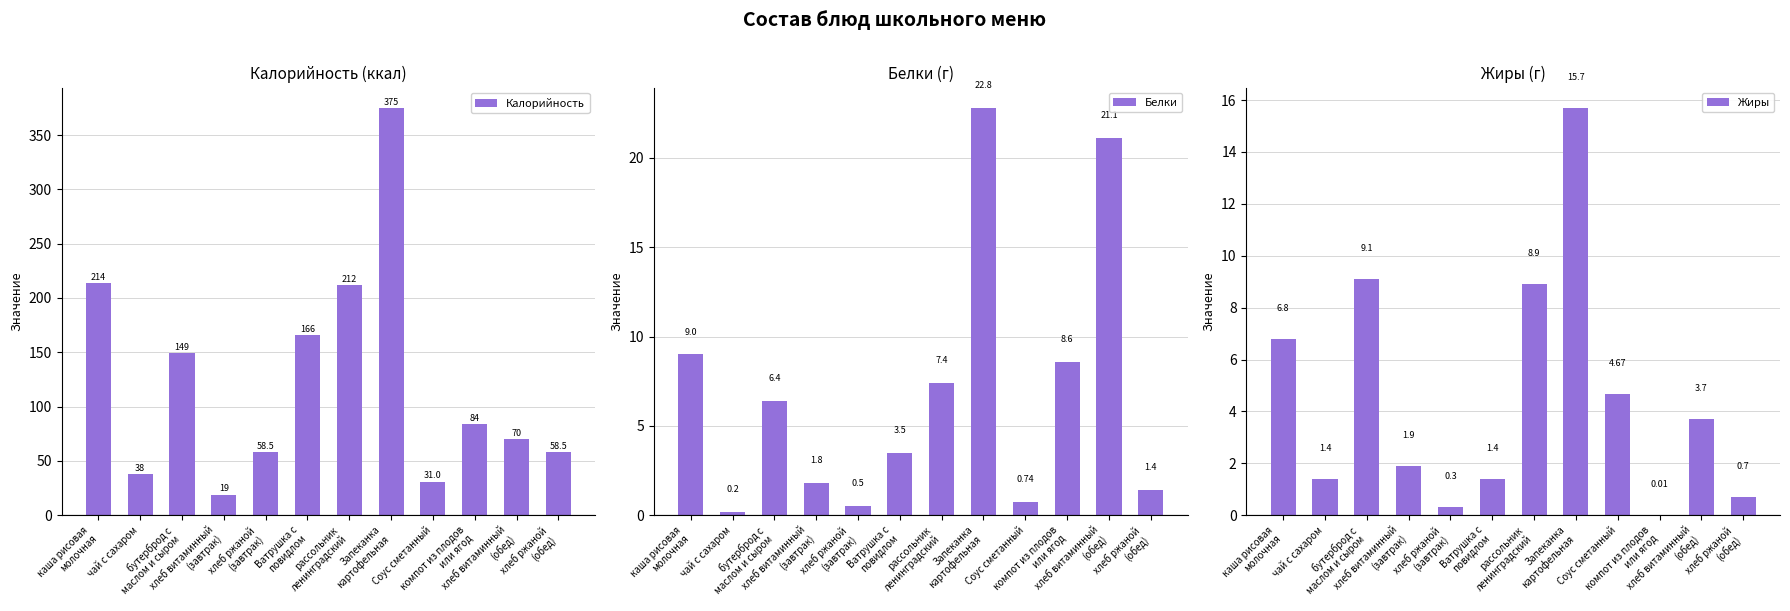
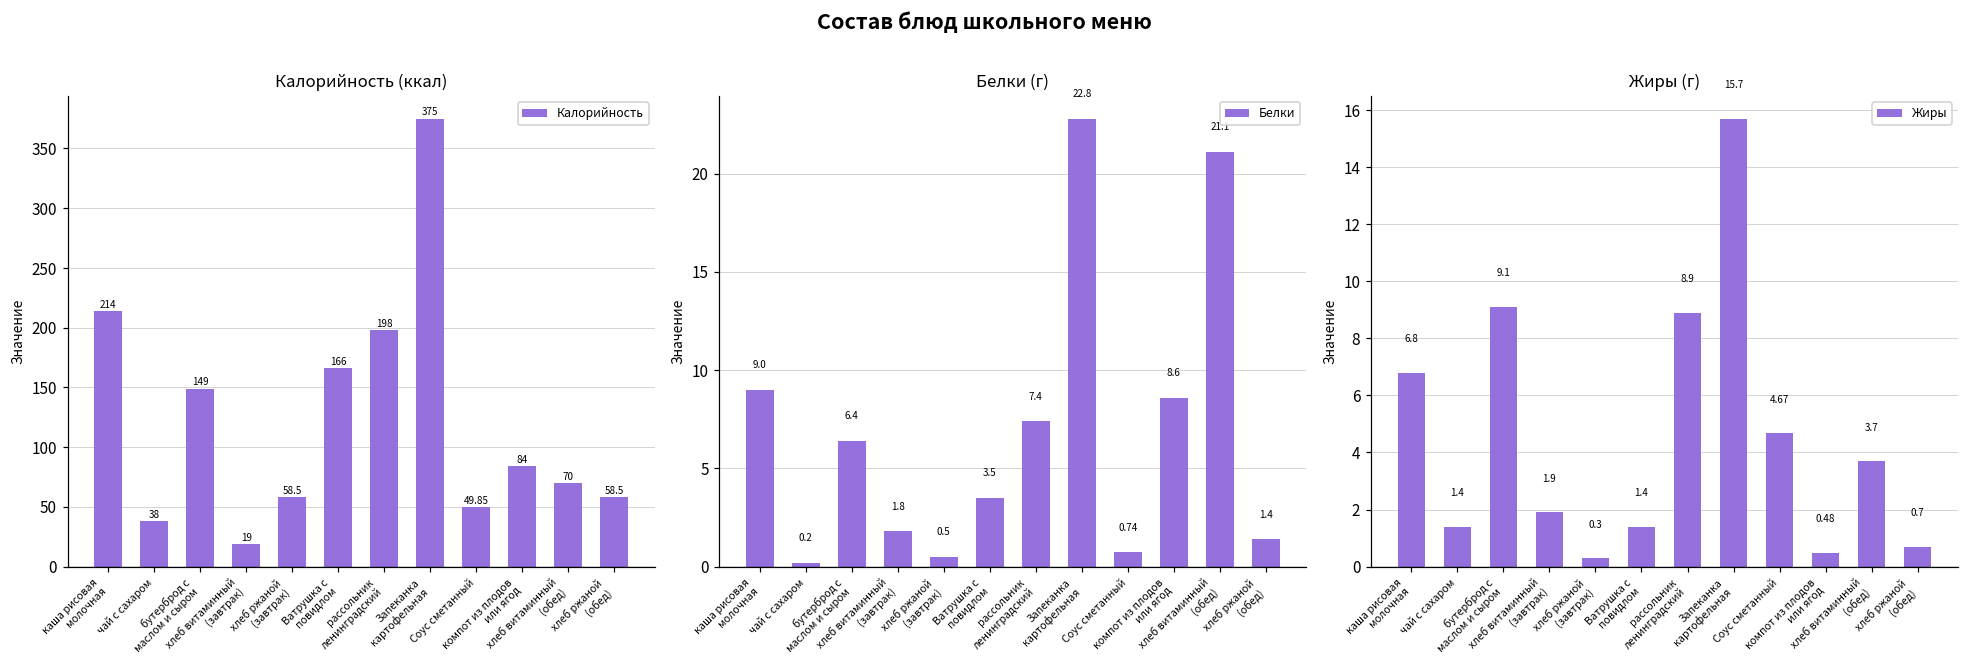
Калорийность (ккал), рассольник ленинградский: 212 -> 198
Калорийность (ккал), Соус сметанный: 31.0 -> 49.85
Жиры (г), компот из плодов или ягод: 0.01 -> 0.48
